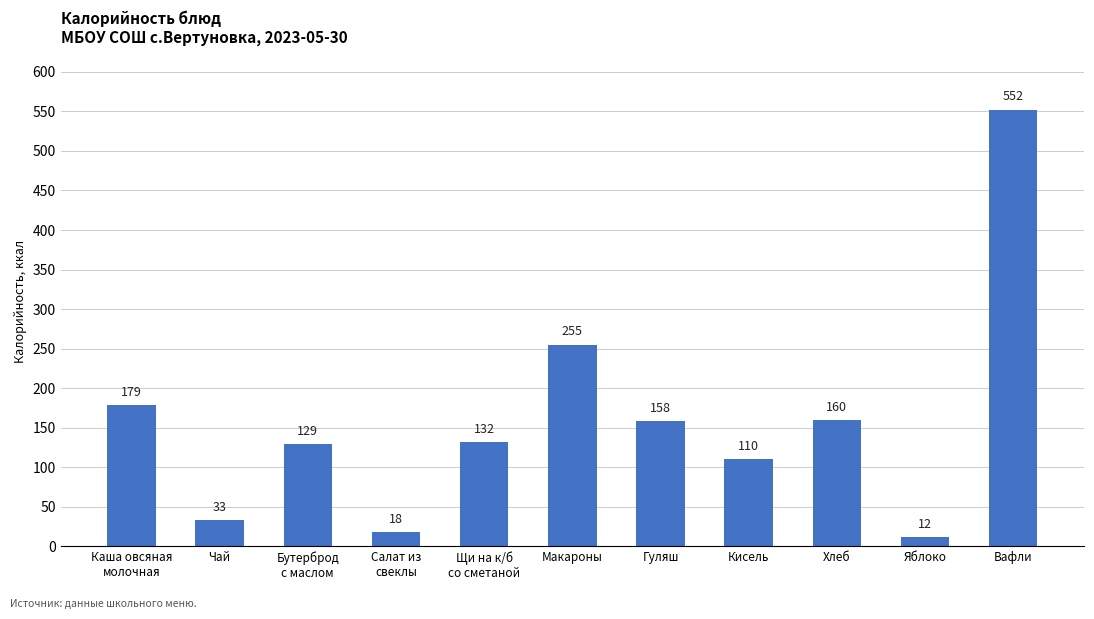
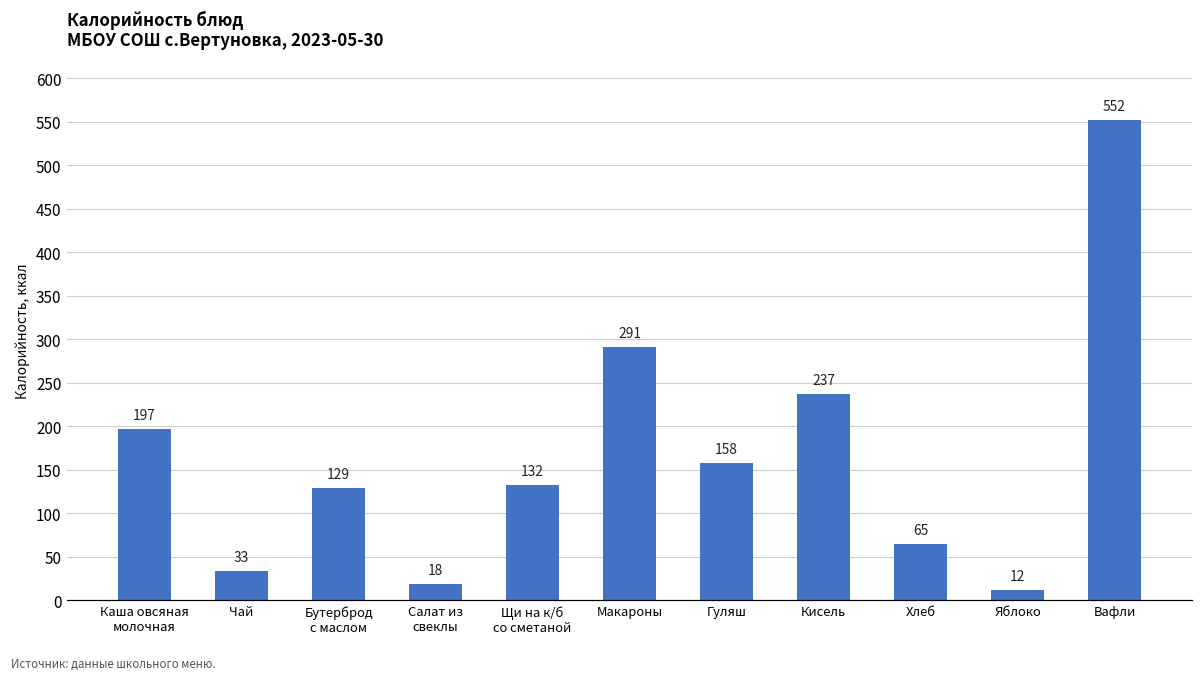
Каша овсяная молочная: 179 -> 197
Макароны: 255 -> 291
Кисель: 110 -> 237
Хлеб: 160 -> 65
